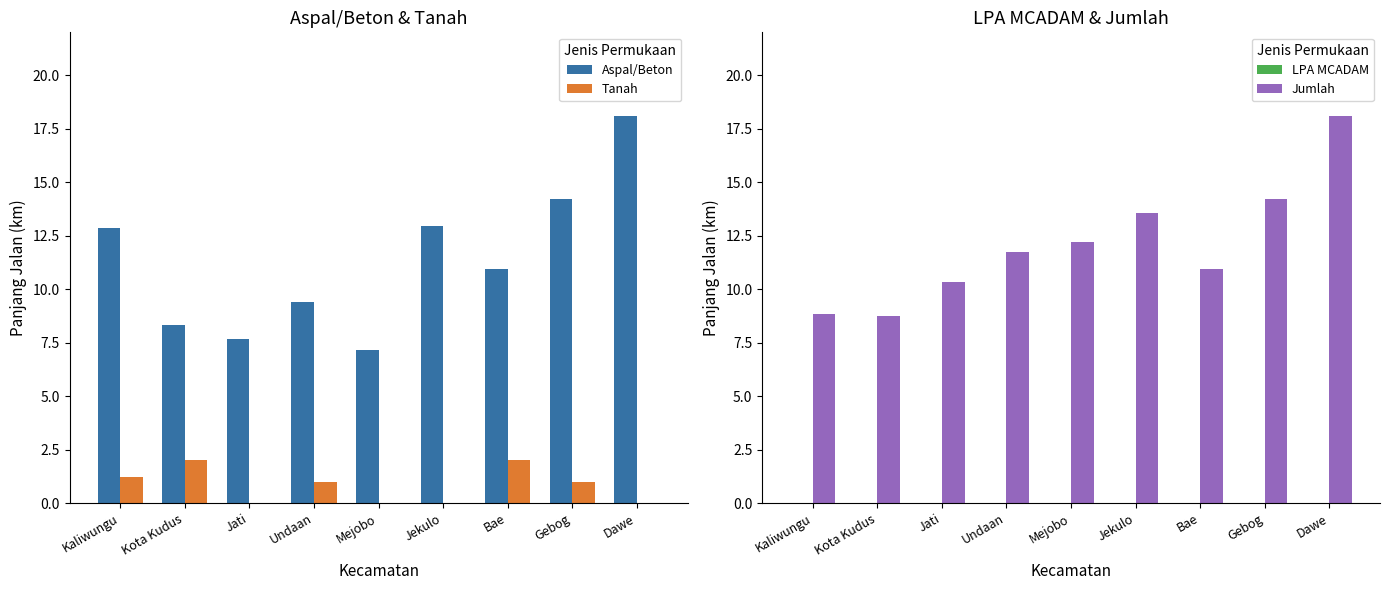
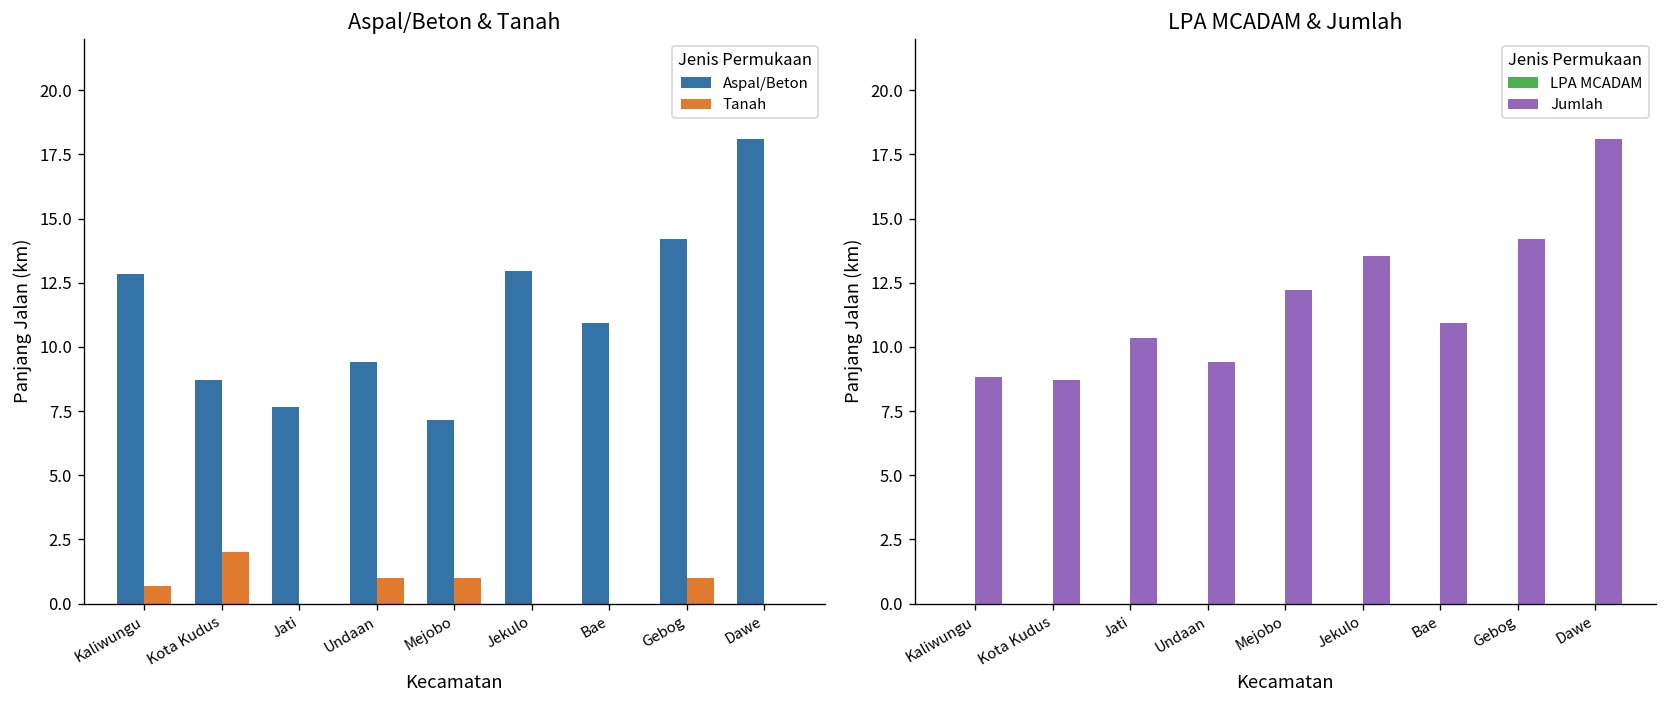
Aspal/Beton & Tanah, Tanah, Kaliwungu: 1.2 -> 0.7
Aspal/Beton & Tanah, Aspal/Beton, Kota Kudus: 8.3 -> 8.7
Aspal/Beton & Tanah, Tanah, Mejobo: 0 -> 1
Aspal/Beton & Tanah, Tanah, Bae: 2 -> 0
LPA MCADAM & Jumlah, Jumlah, Undaan: 11.7 -> 9.4
